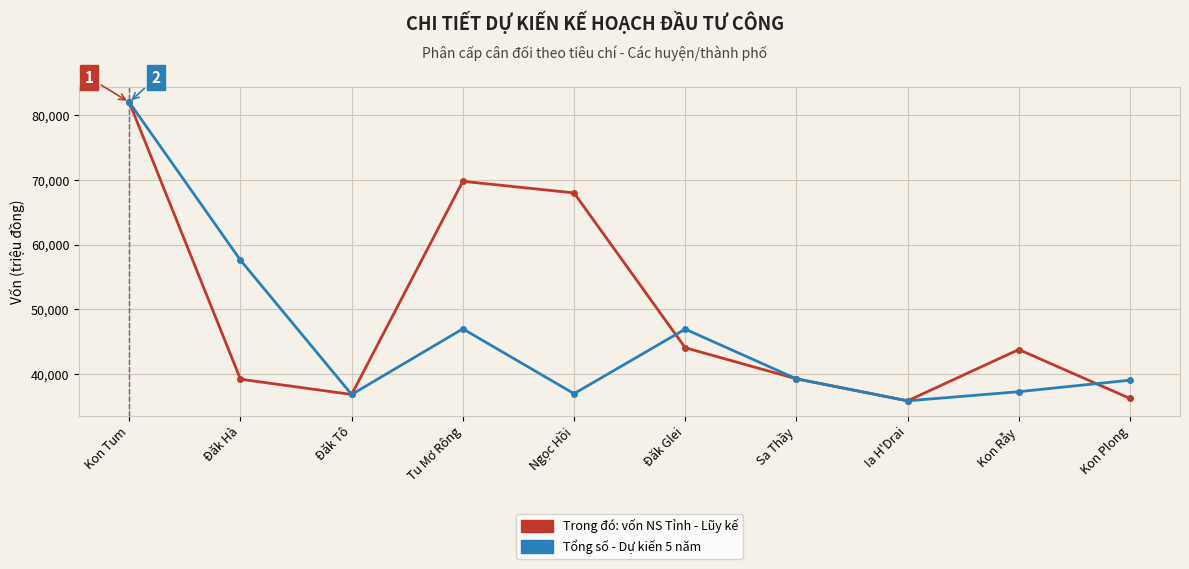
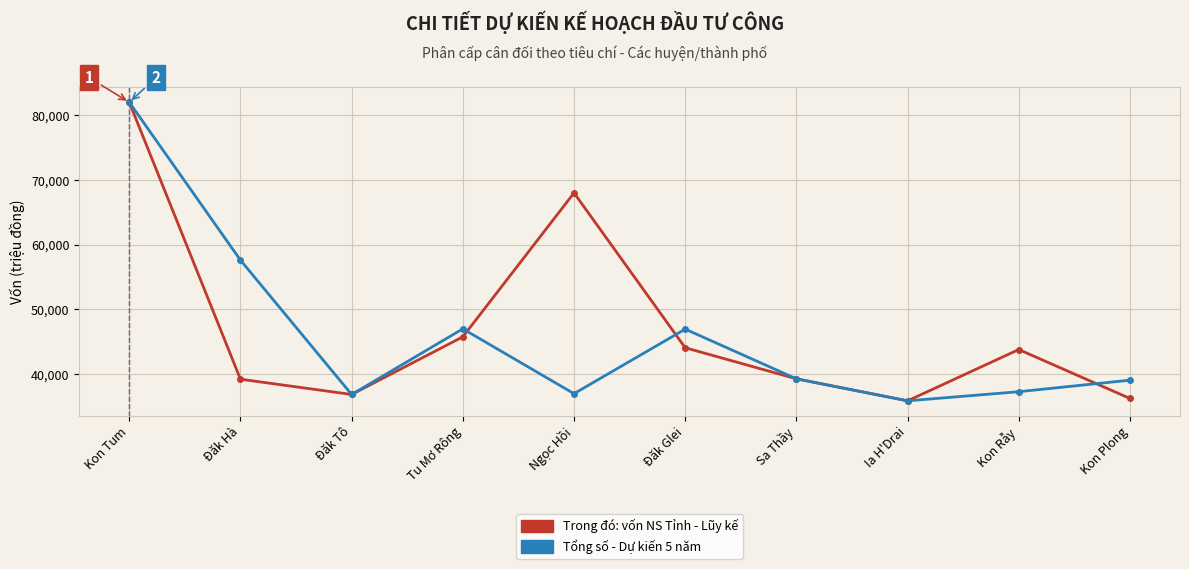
Trong đó: vốn NS Tỉnh - Lũy kế, Tu Mơ Rông: 70,000 -> 46,000
